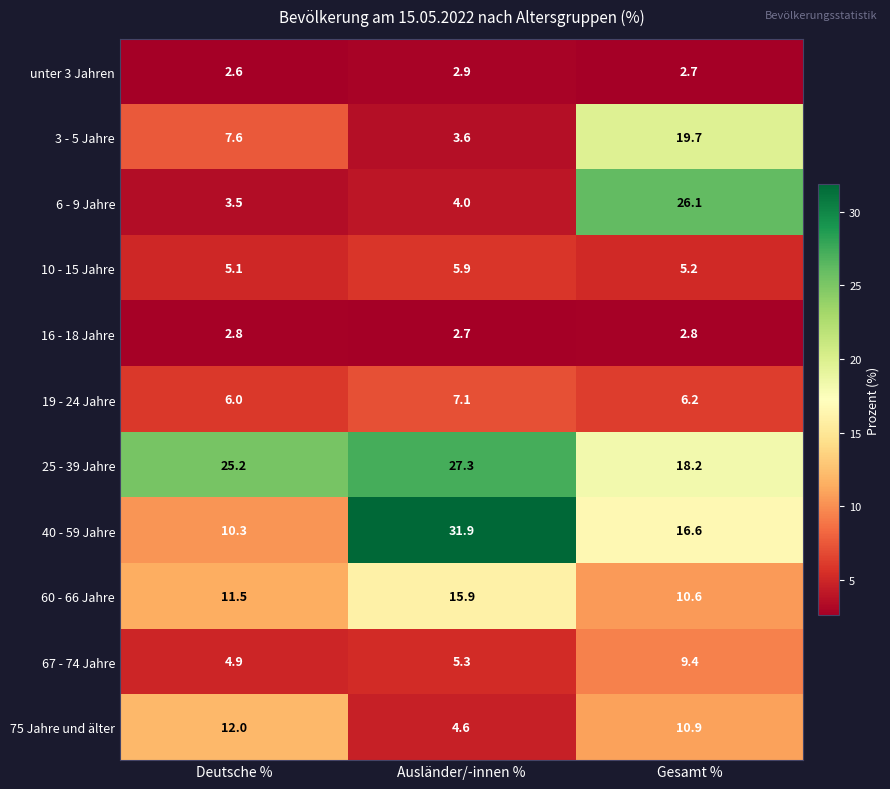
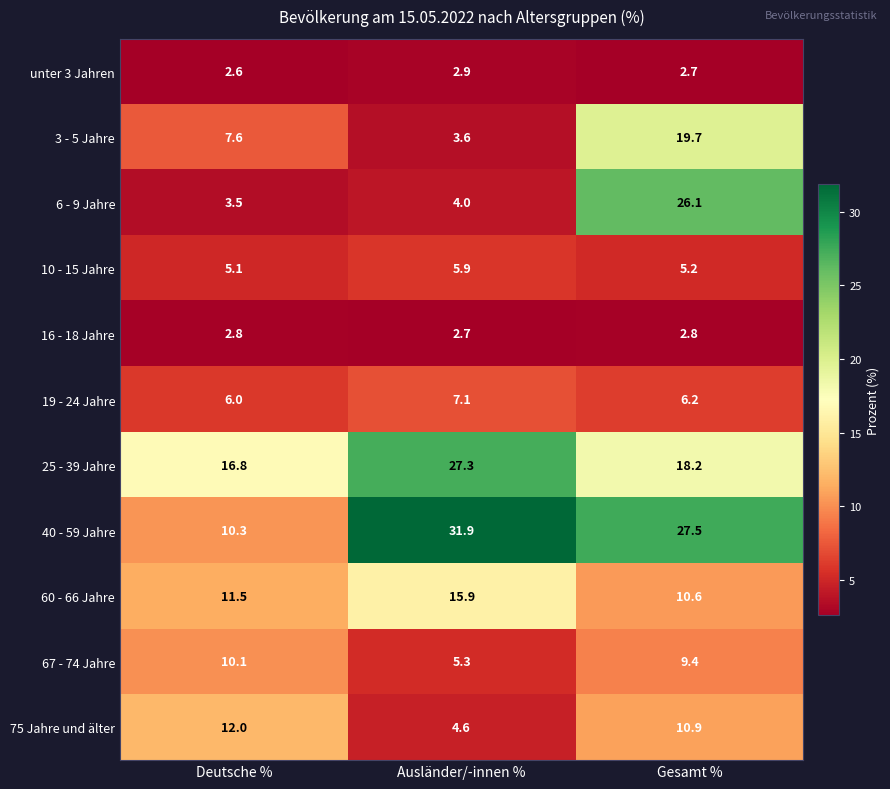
25 - 39 Jahre, Deutsche %: 25.2 -> 16.8
40 - 59 Jahre, Gesamt %: 16.6 -> 27.5
67 - 74 Jahre, Deutsche %: 4.9 -> 10.1
